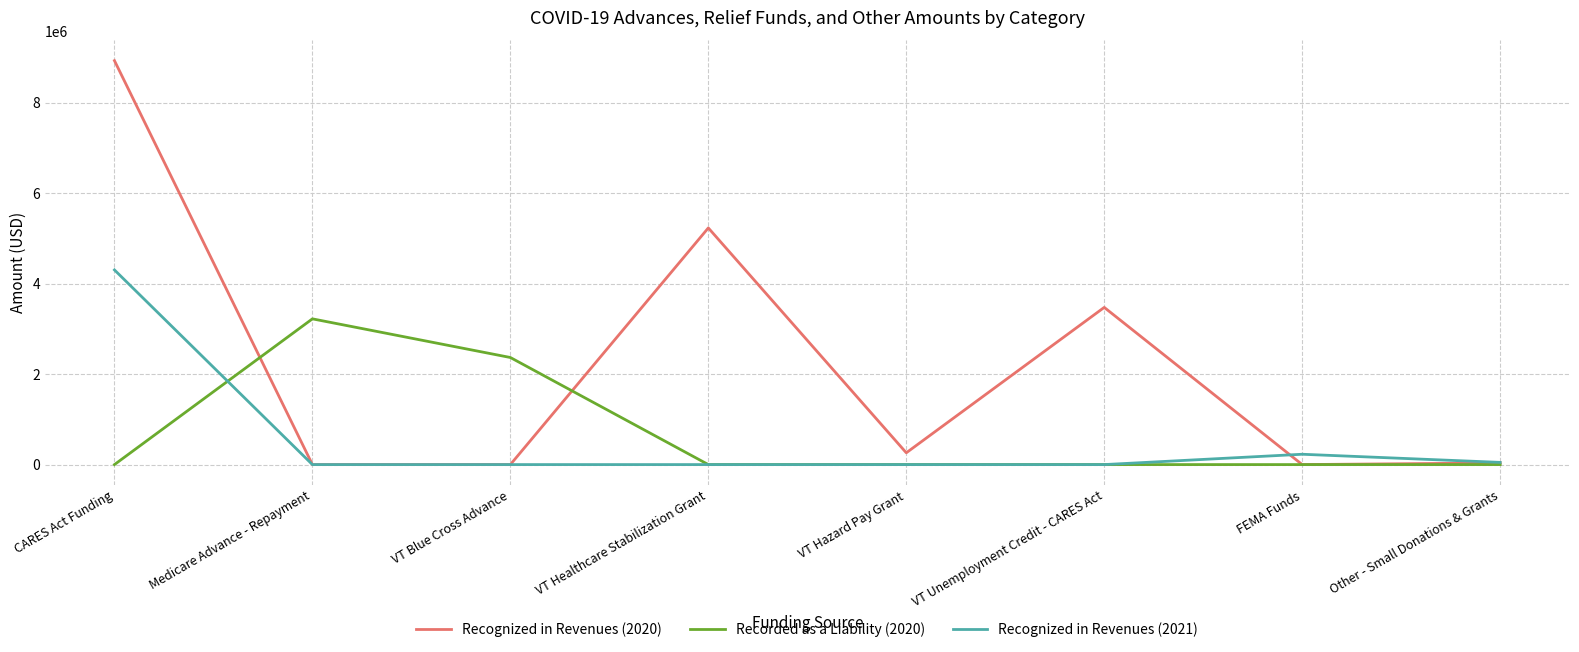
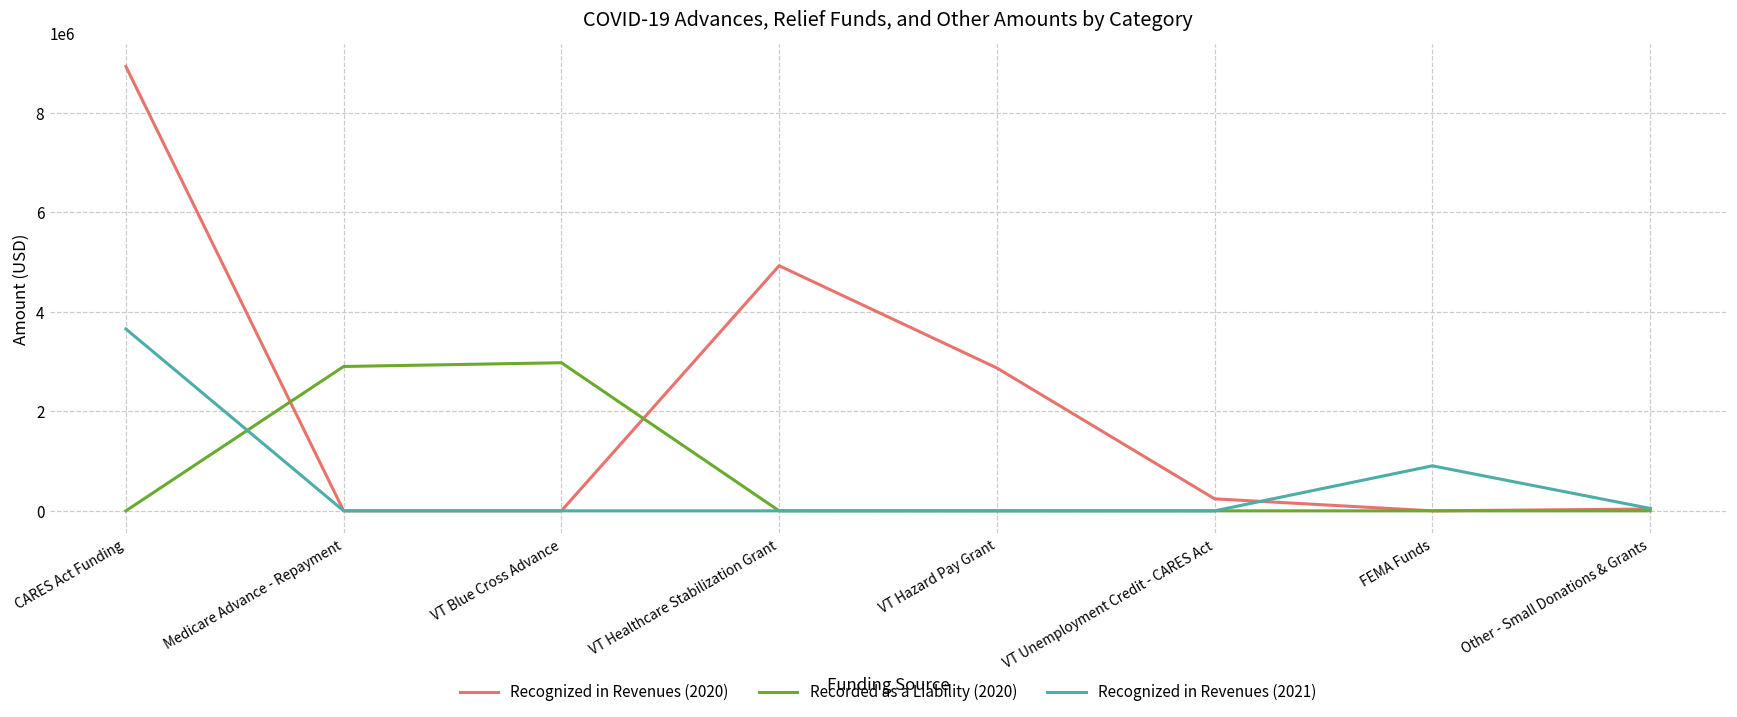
Recognized in Revenues (2021), CARES Act Funding: 4300000 -> 3700000
Recorded as a Liability (2020), Medicare Advance - Repayment: 3200000 -> 2900000
Recorded as a Liability (2020), VT Blue Cross Advance: 2400000 -> 3000000
Recognized in Revenues (2020), VT Healthcare Stabilization Grant: 5200000 -> 4900000
Recognized in Revenues (2020), VT Hazard Pay Grant: 300000 -> 2900000
Recognized in Revenues (2020), VT Unemployment Credit - CARES Act: 3500000 -> 200000
Recognized in Revenues (2021), FEMA Funds: 200000 -> 900000
